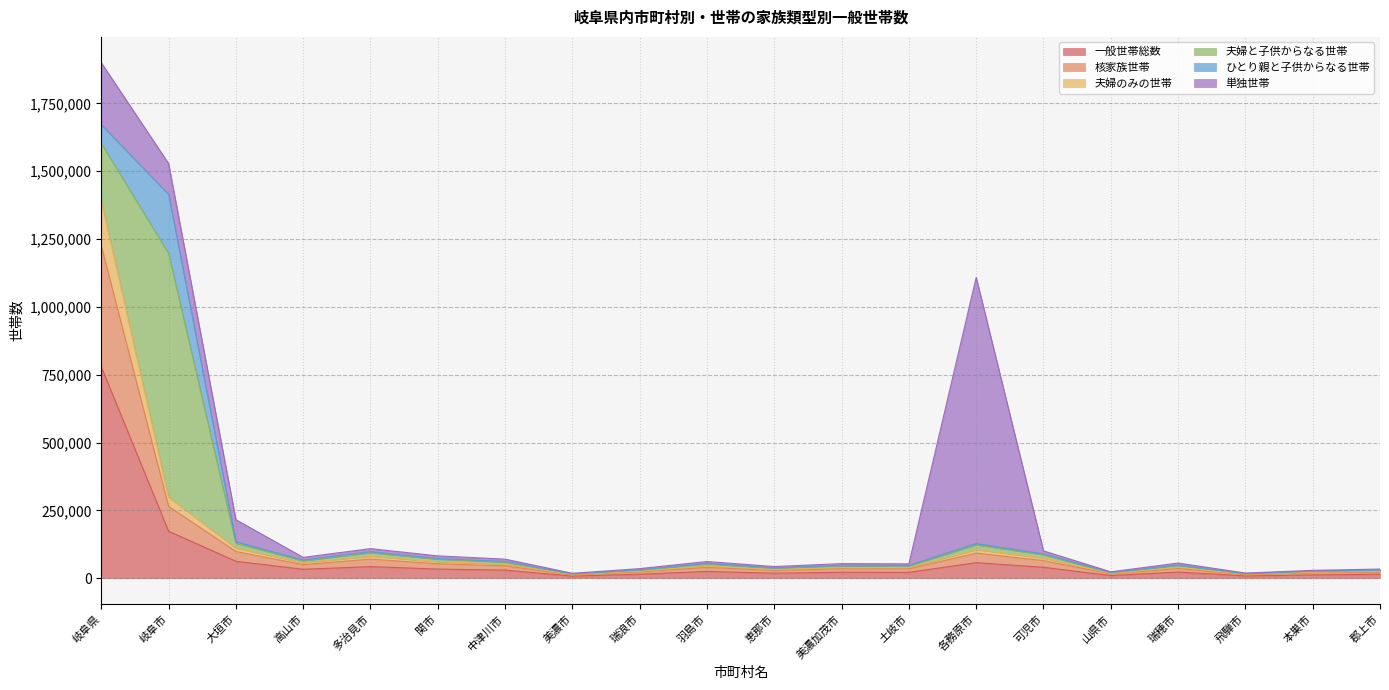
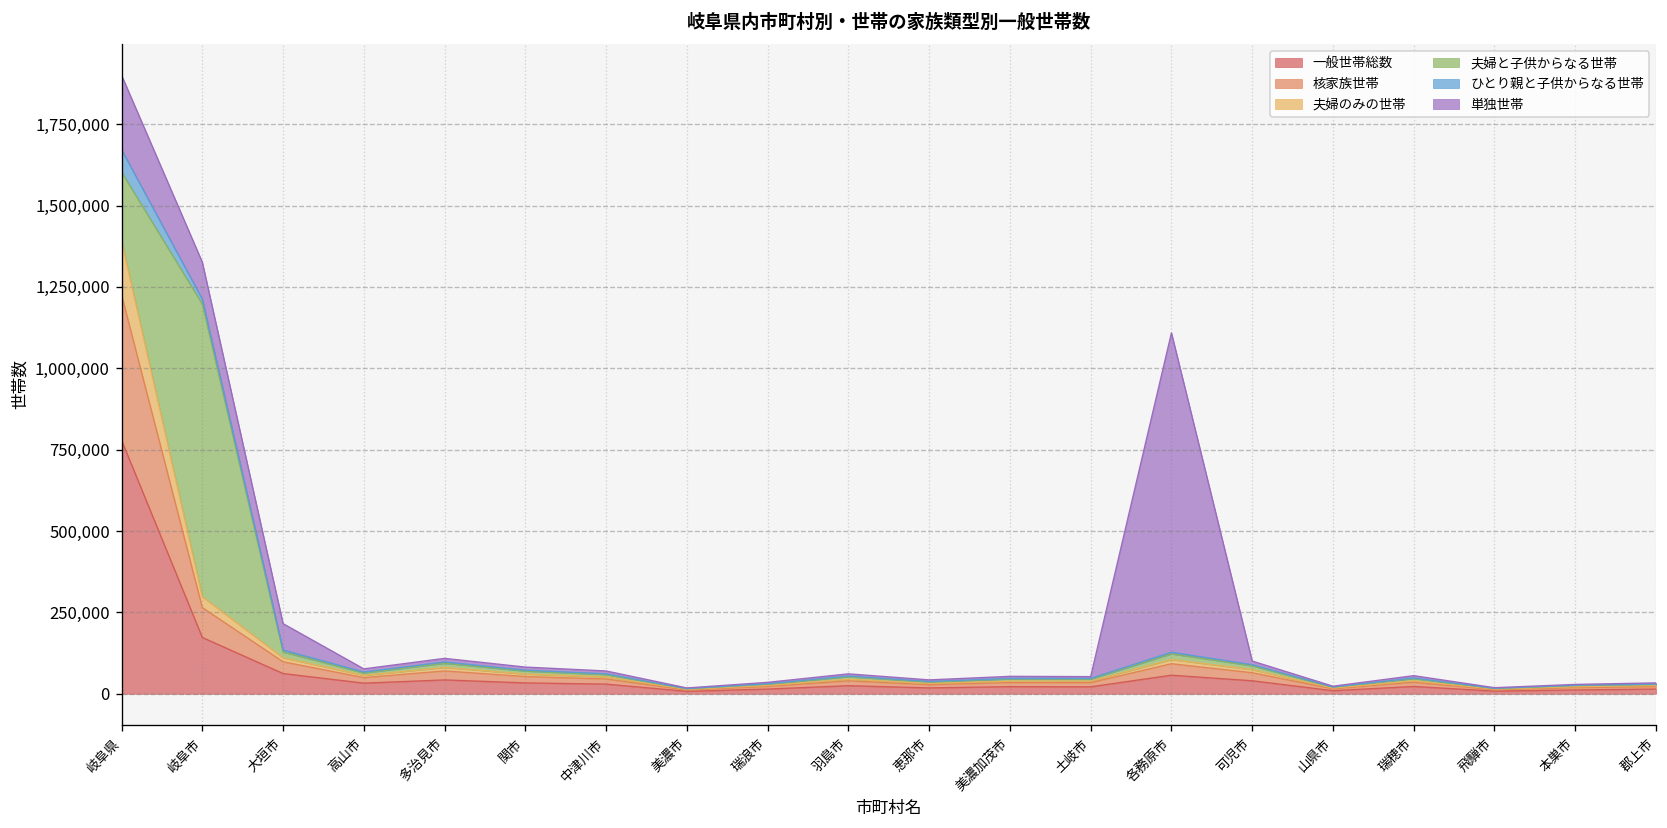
ひとり親と子供からなる世帯, 岐阜市: 220,000 -> 10,000
